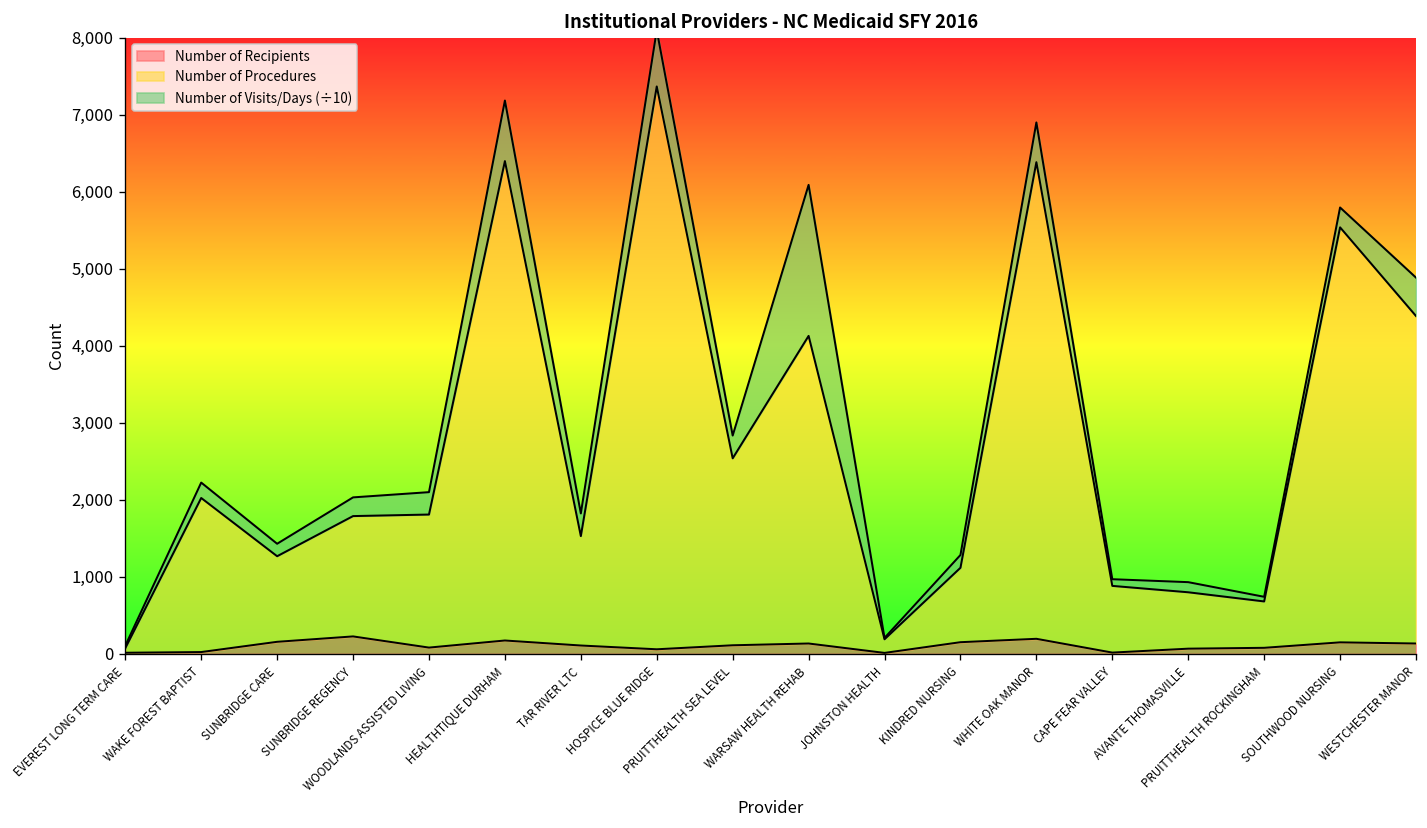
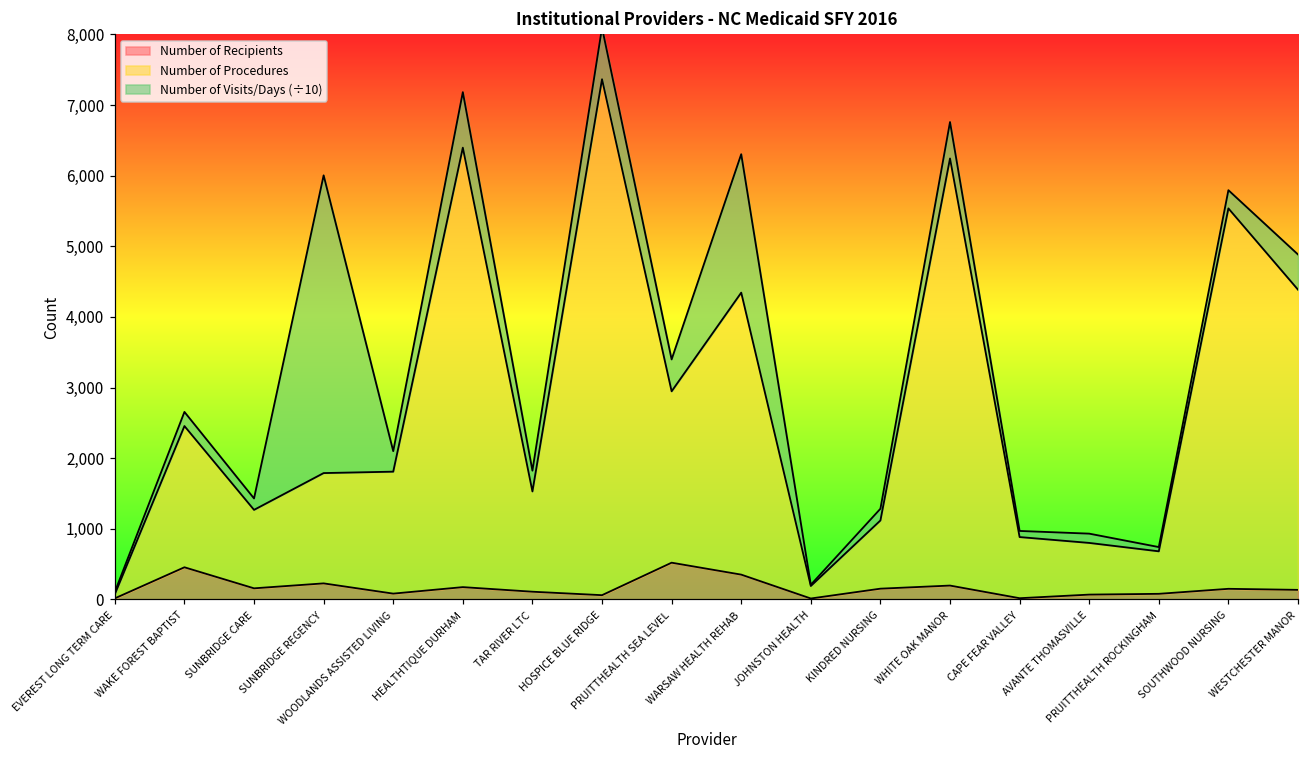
Number of Recipients, WAKE FOREST BAPTIST: 0 -> 500
Number of Visits/Days (÷10), SUNBRIDGE REGENCY: 200 -> 4,200
Number of Recipients, PRUITTHEALTH SEA LEVEL: 100 -> 500
Number of Visits/Days (÷10), PRUITTHEALTH SEA LEVEL: 300 -> 500
Number of Recipients, WARSAW HEALTH REHAB: 100 -> 400
Number of Procedures, WHITE OAK MANOR: 6,200 -> 6,000
